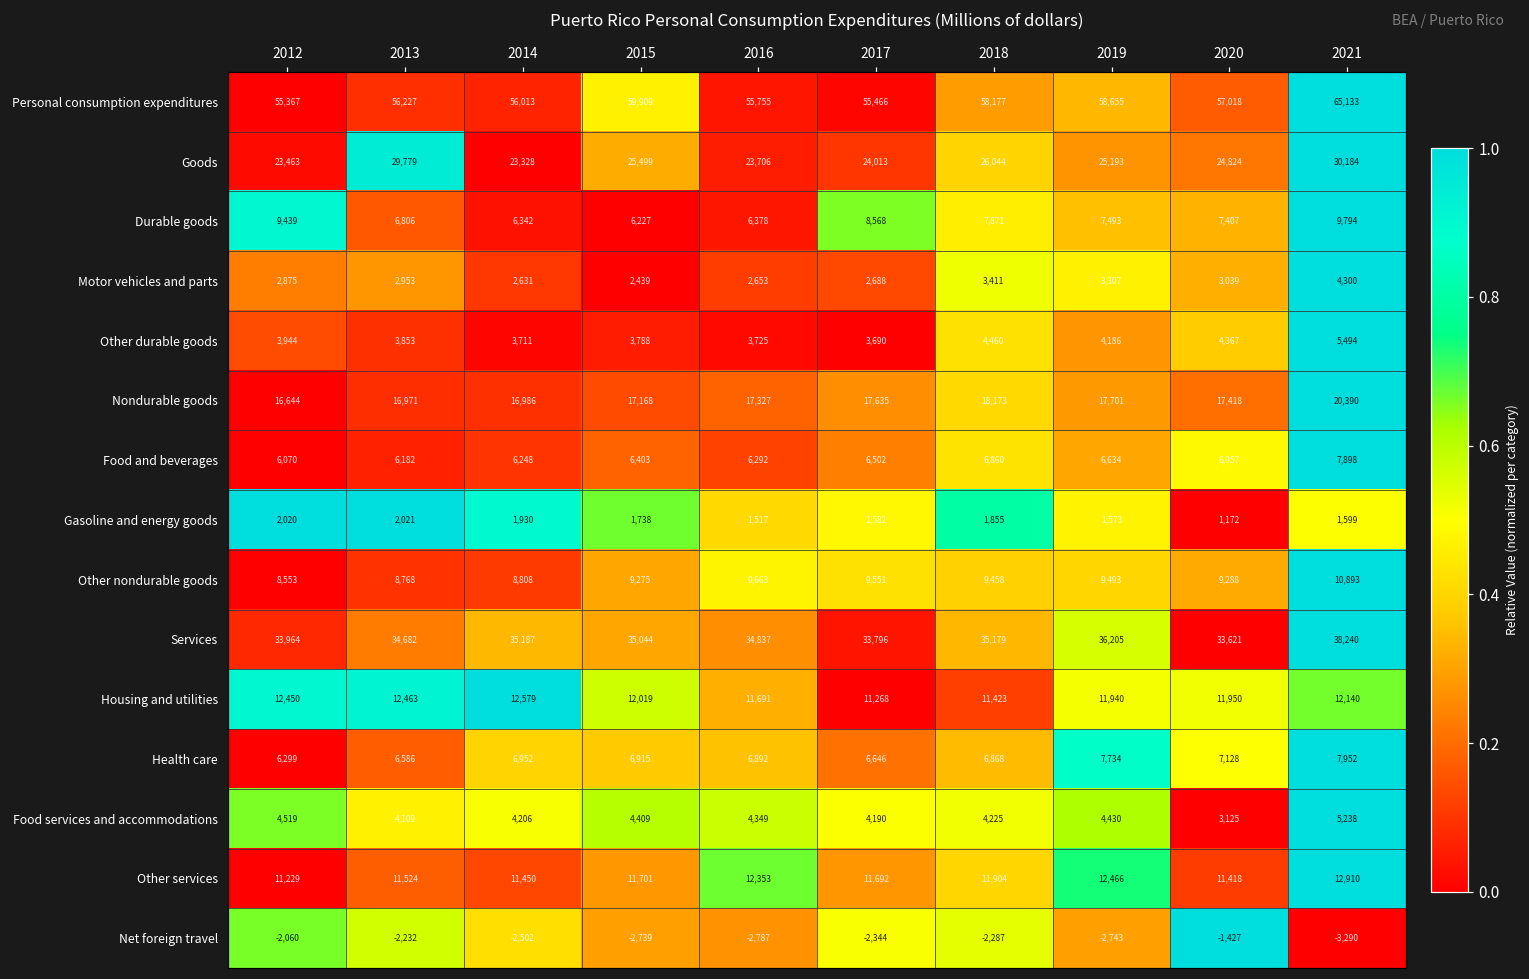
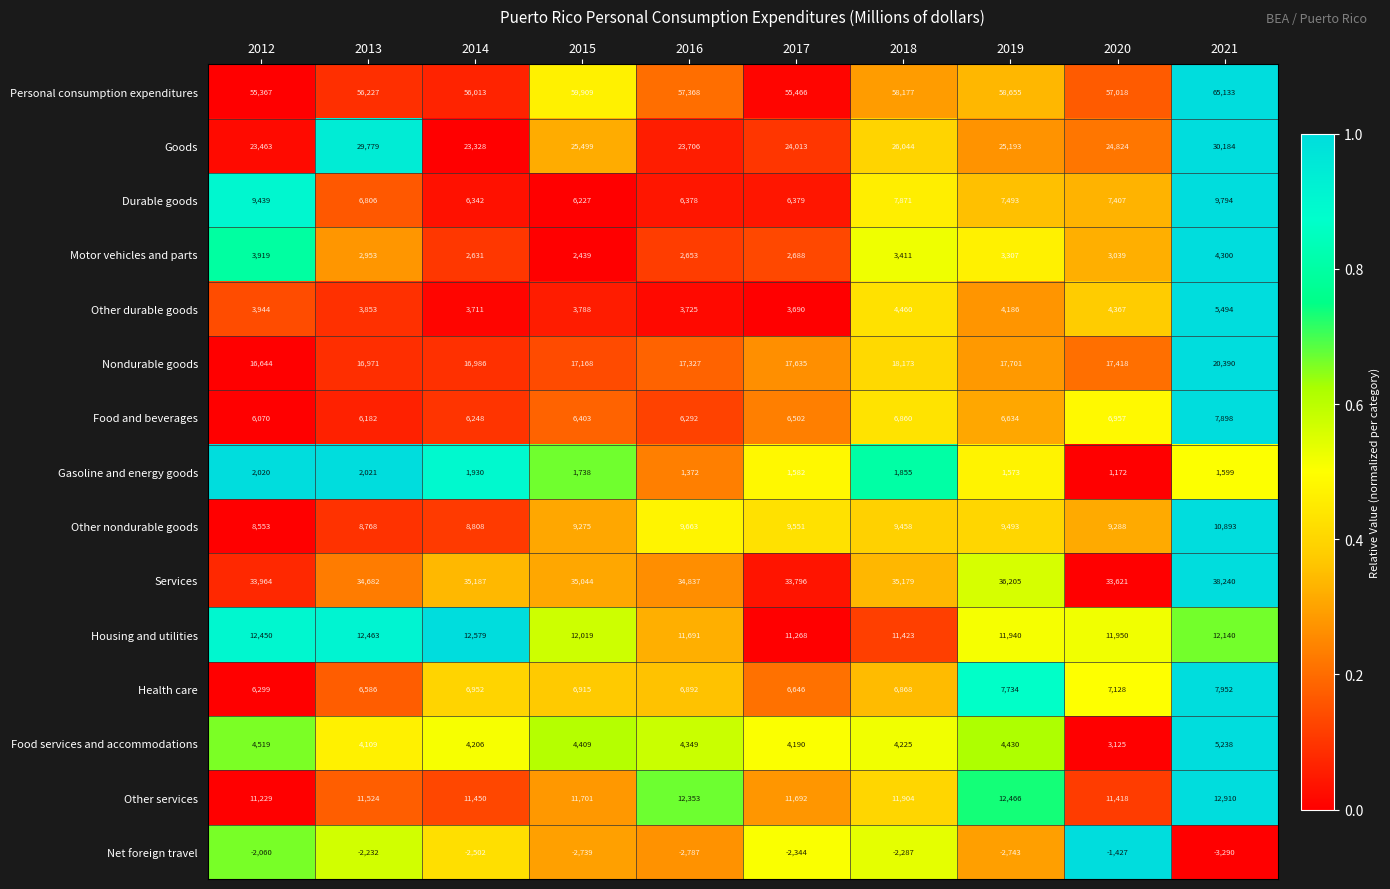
Personal consumption expenditures, 2016: 55,755 -> 57,368
Durable goods, 2017: 8,568 -> 6,379
Motor vehicles and parts, 2012: 2,875 -> 3,919
Gasoline and energy goods, 2016: 1,517 -> 1,372
